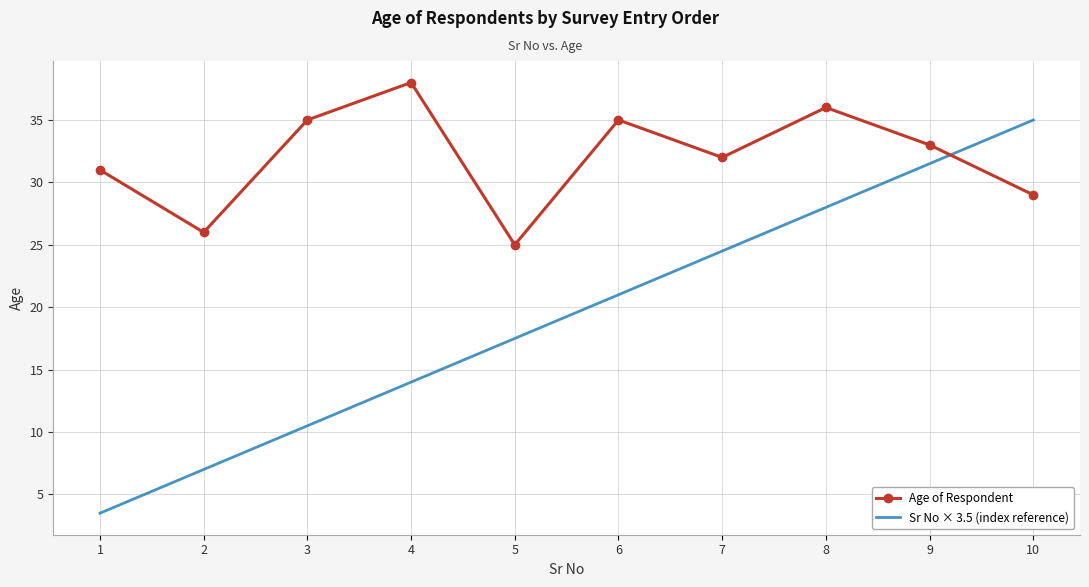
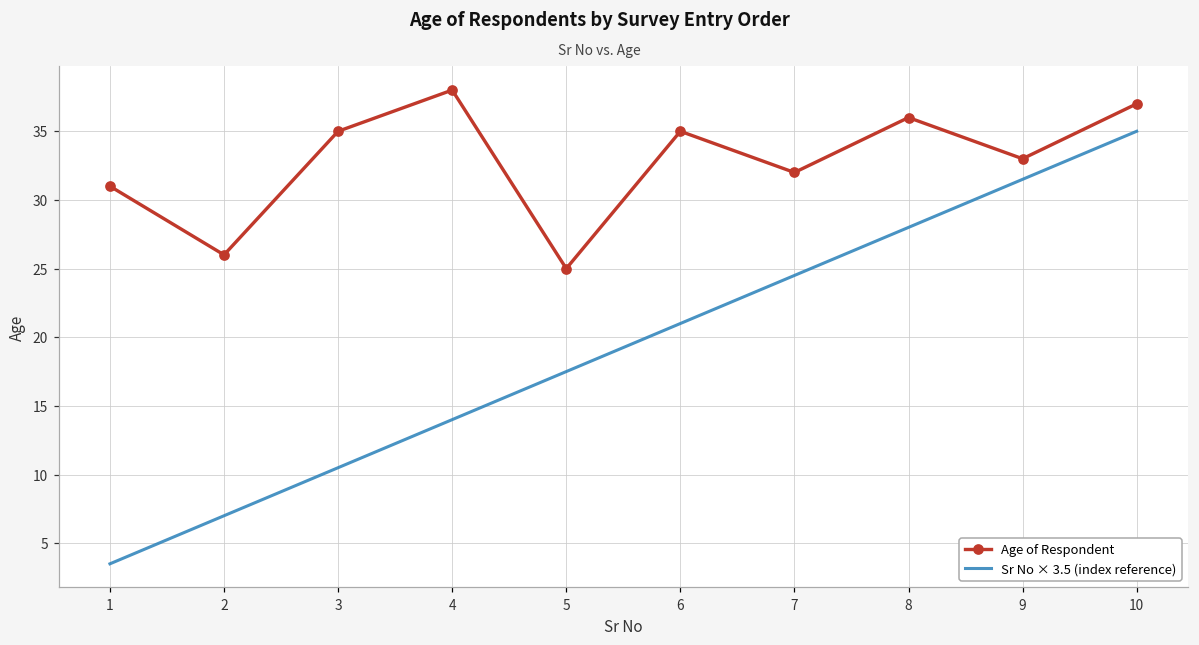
Age of Respondent, 10: 29 -> 37
